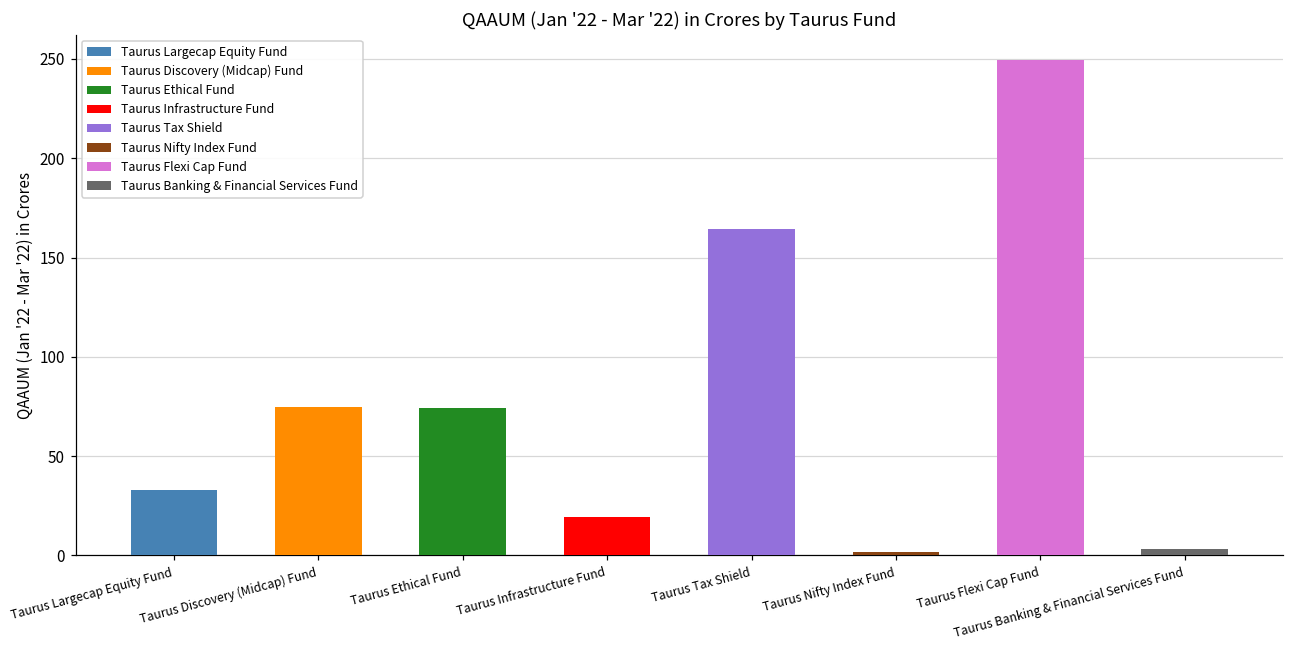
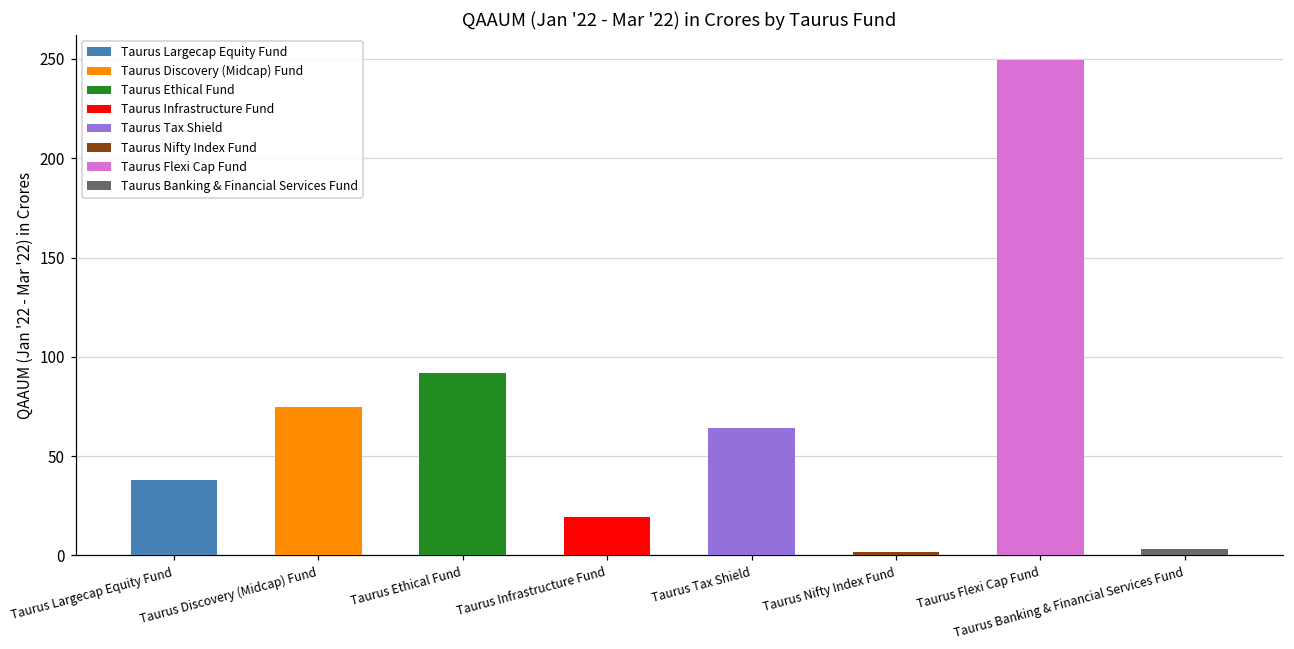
Taurus Largecap Equity Fund: 33 -> 38
Taurus Ethical Fund: 74 -> 92
Taurus Tax Shield: 164 -> 64
